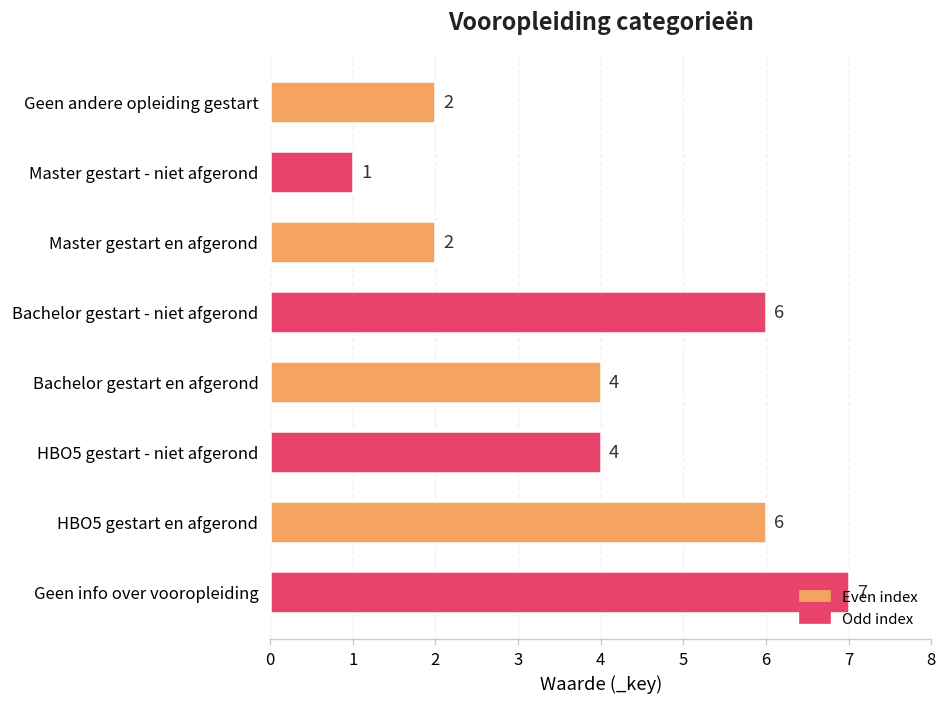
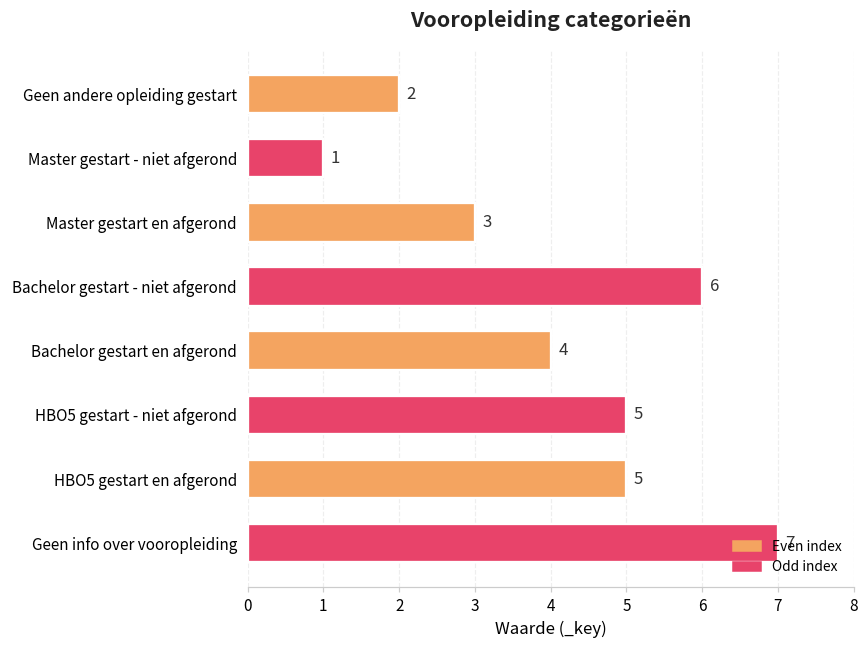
Master gestart en afgerond: 2 -> 3
HBO5 gestart - niet afgerond: 4 -> 5
HBO5 gestart en afgerond: 6 -> 5
